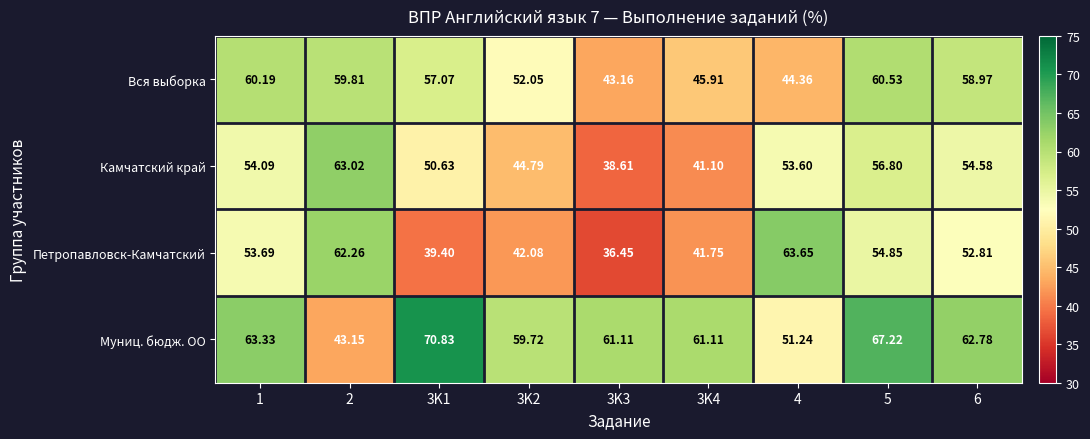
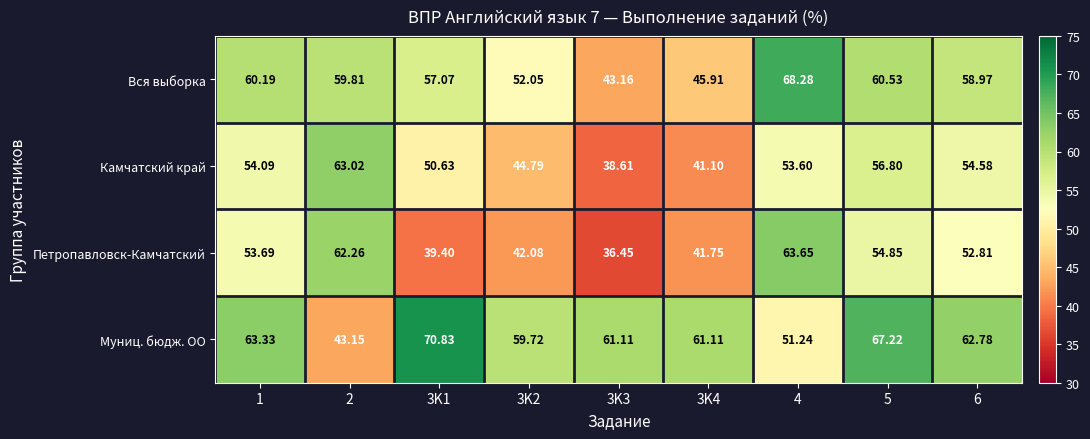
Вся выборка, 4: 44.36 -> 68.28
